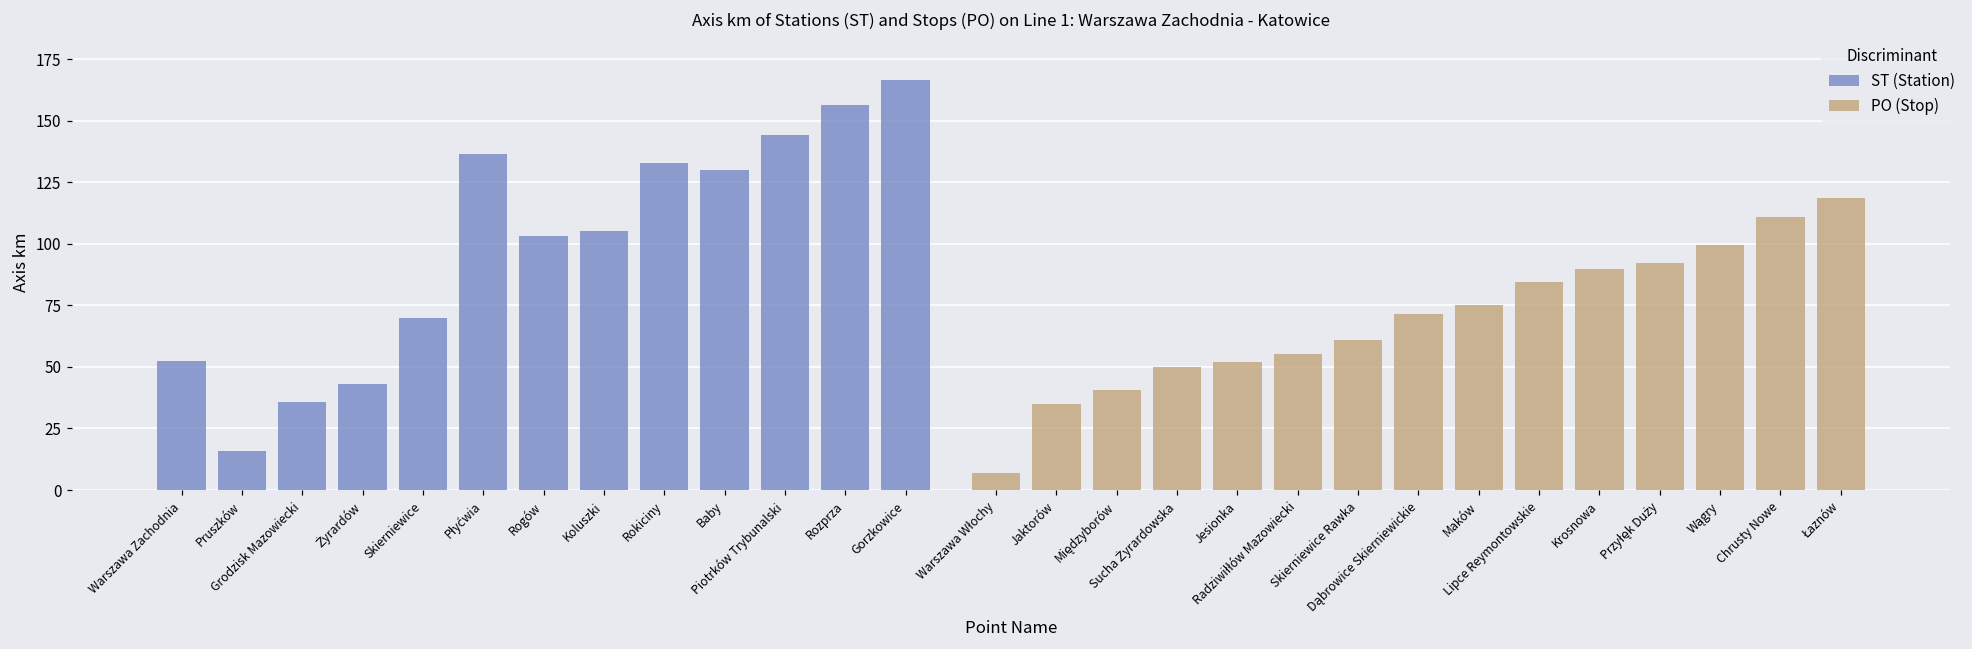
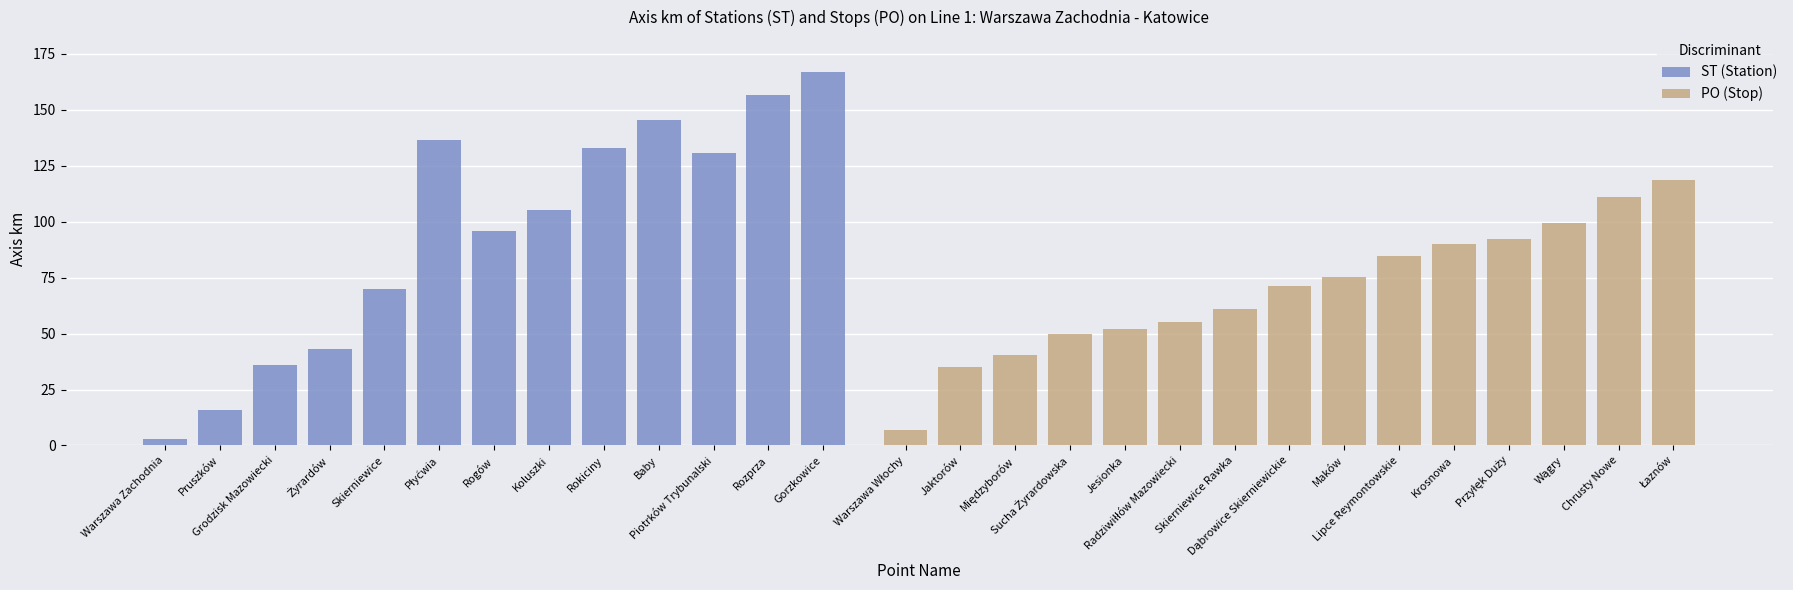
ST (Station), Warszawa Zachodnia: 52 -> 3
ST (Station), Rogów: 103 -> 96
ST (Station), Baby: 130 -> 145
ST (Station), Piotrków Trybunalski: 144 -> 131
